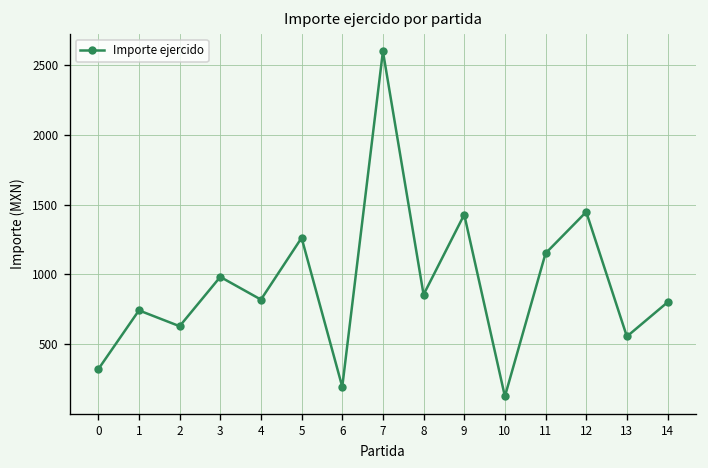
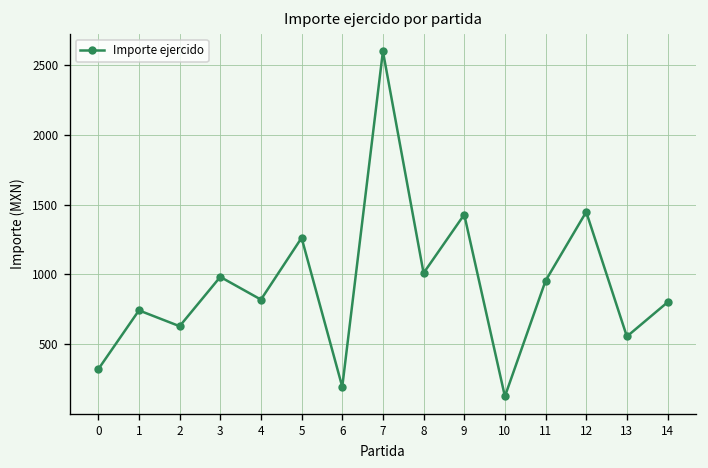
8: 850 -> 1010
11: 1150 -> 950
